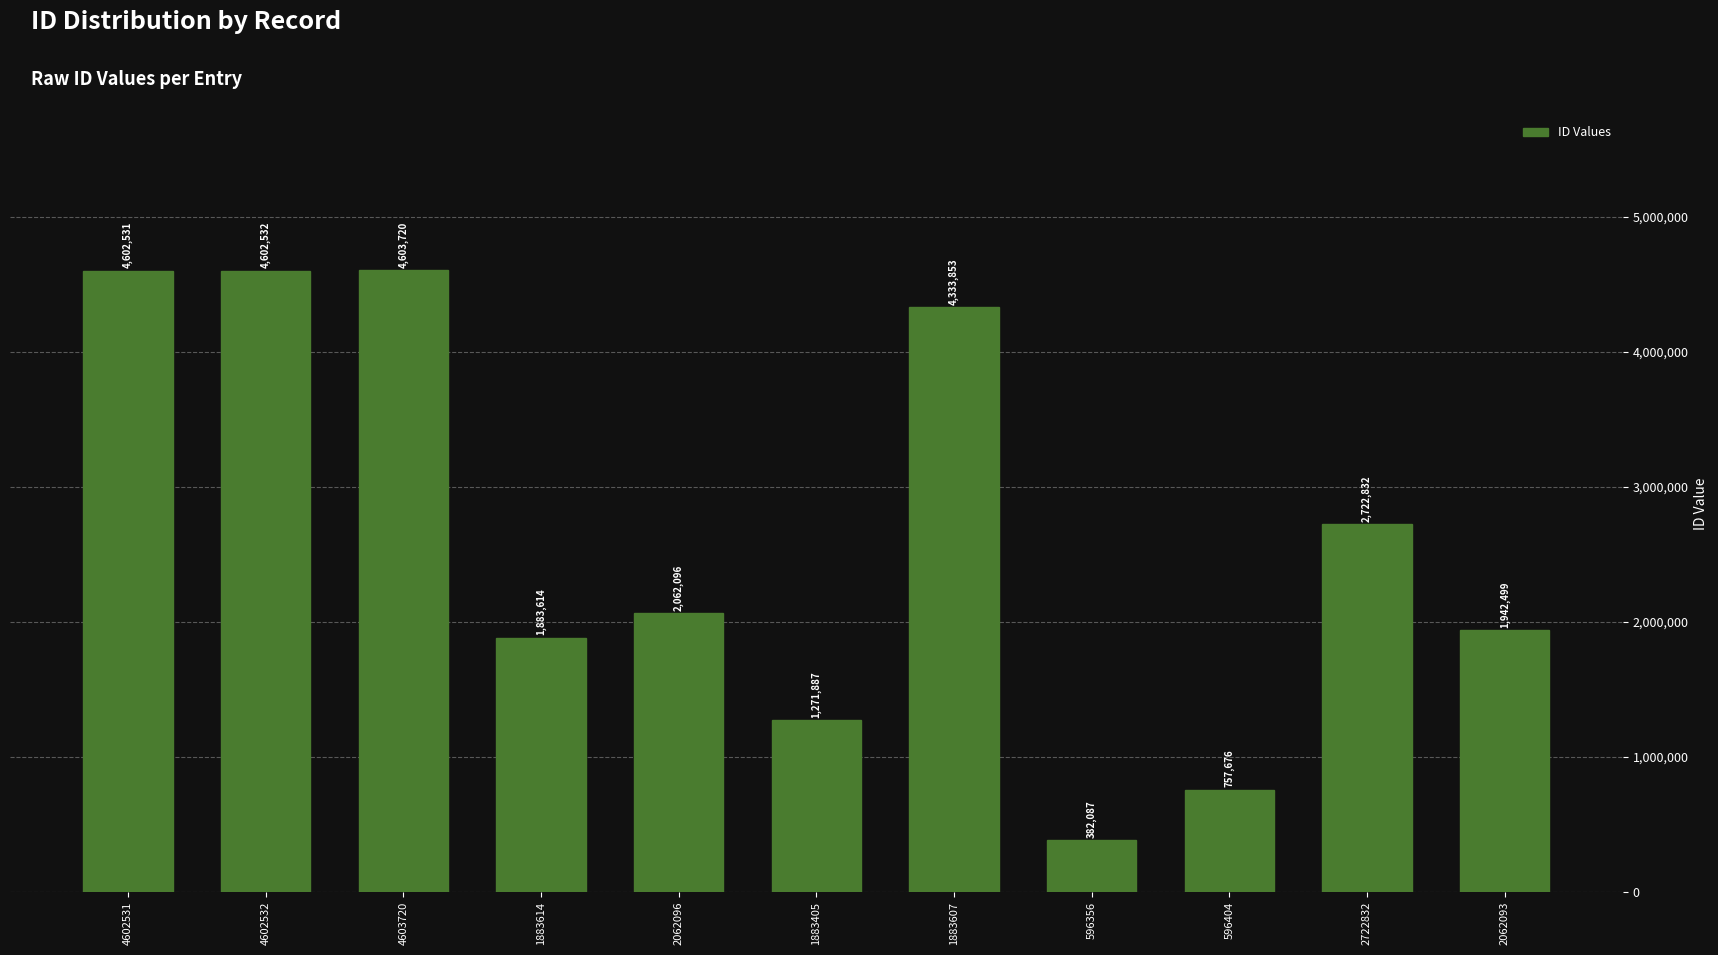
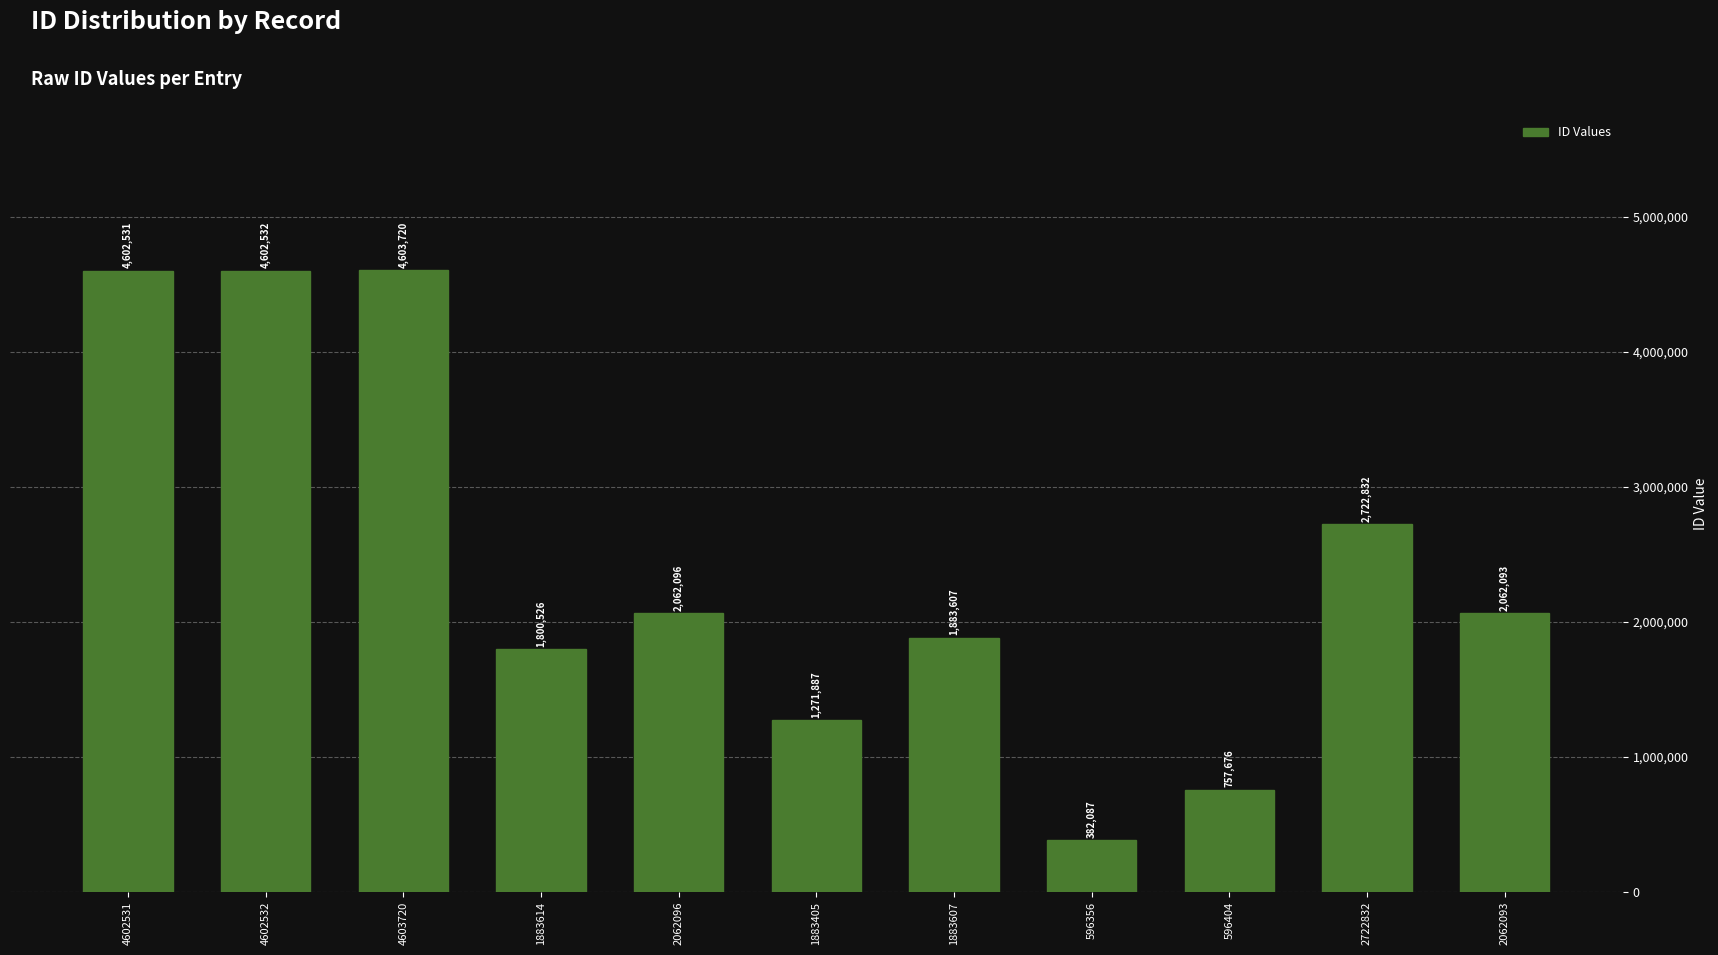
1883614: 1,883,614 -> 1,800,526
1883607: 4,333,853 -> 1,883,607
2062093: 1,942,499 -> 2,062,093
